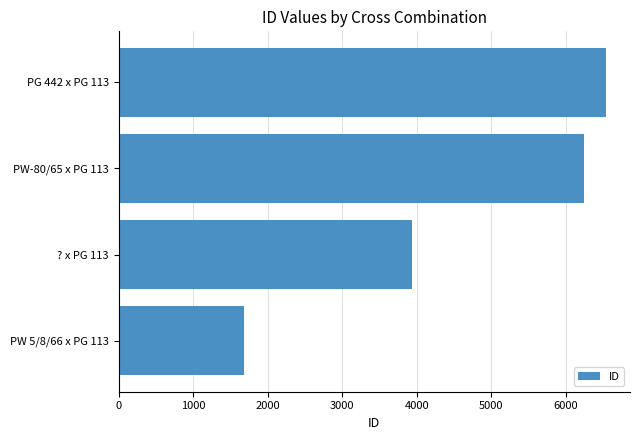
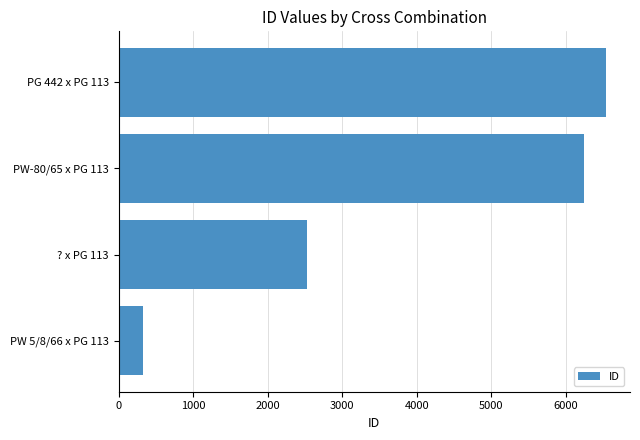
? x PG 113: 3900 -> 2500
PW 5/8/66 x PG 113: 1700 -> 300
